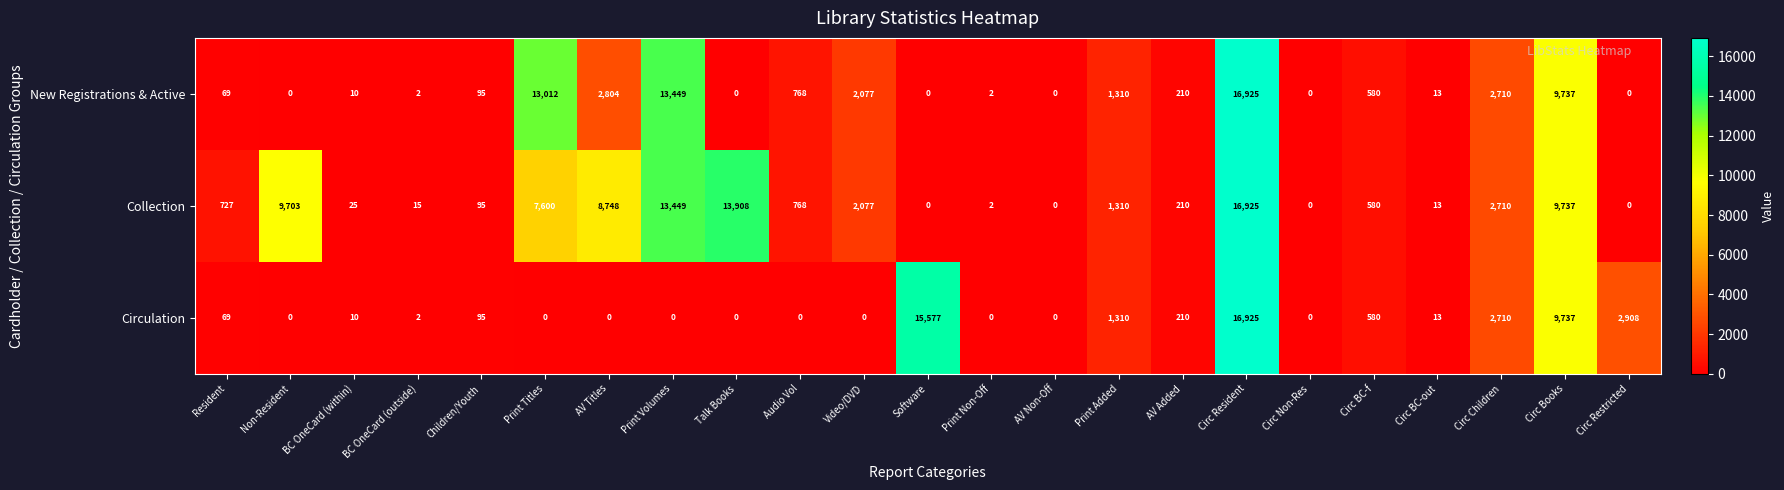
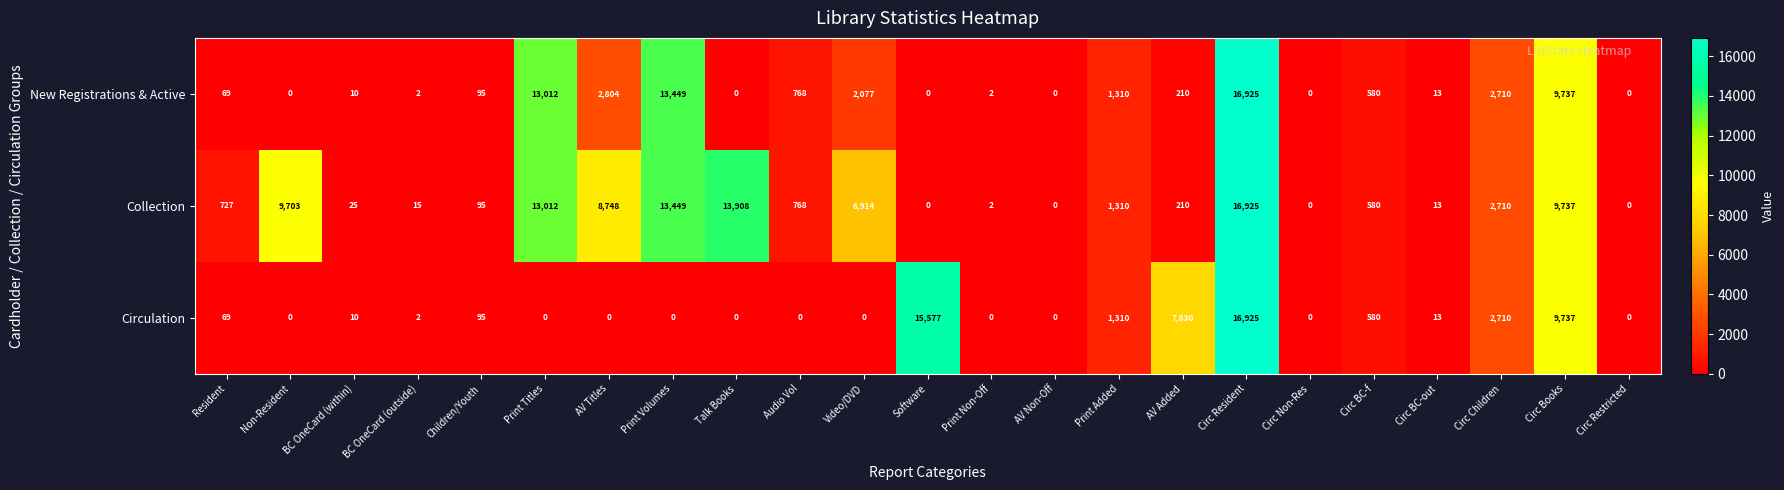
Collection, Print Titles: 7,600 -> 13,012
Collection, Video/DVD: 2,077 -> 6,914
Circulation, AV Added: 210 -> 7,830
Circulation, Circ Restricted: 2,908 -> 0
